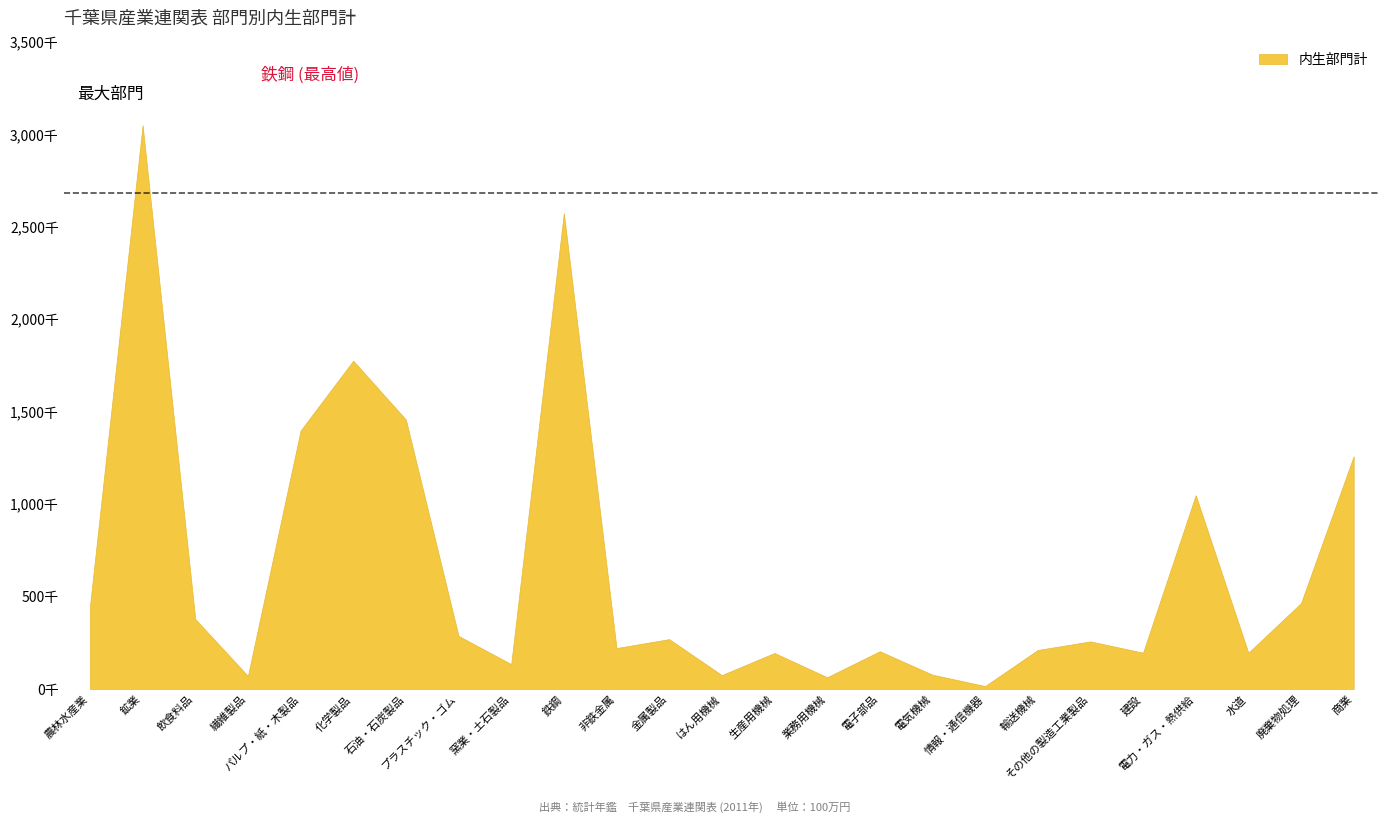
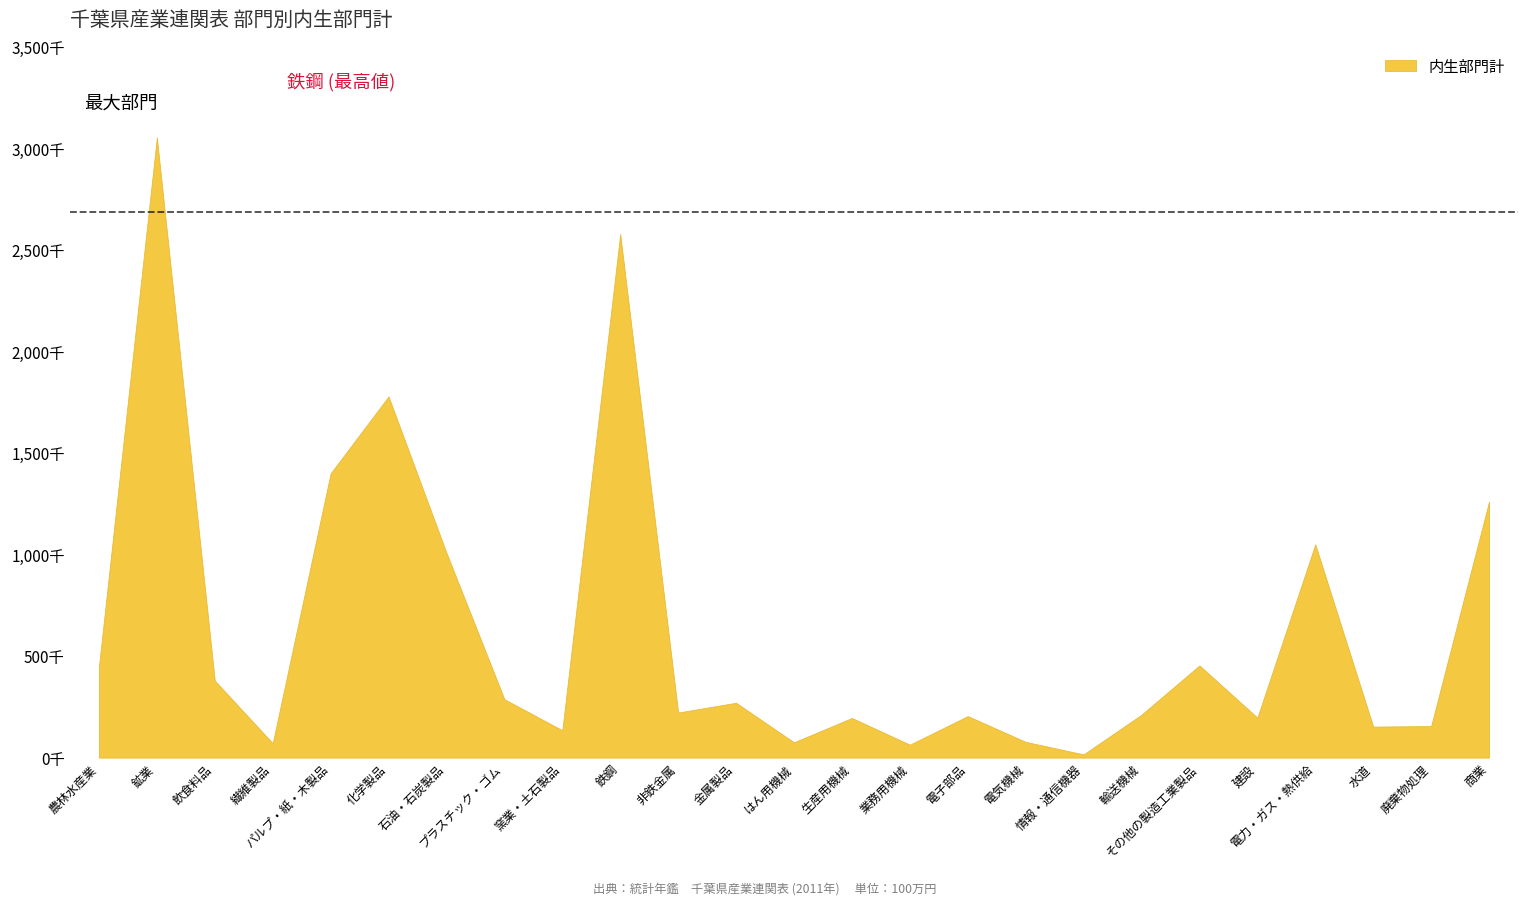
石油・石炭製品: 1,460千 -> 1,010千
その他の製造工業製品: 260千 -> 450千
水道: 200千 -> 150千
廃棄物処理: 470千 -> 160千
